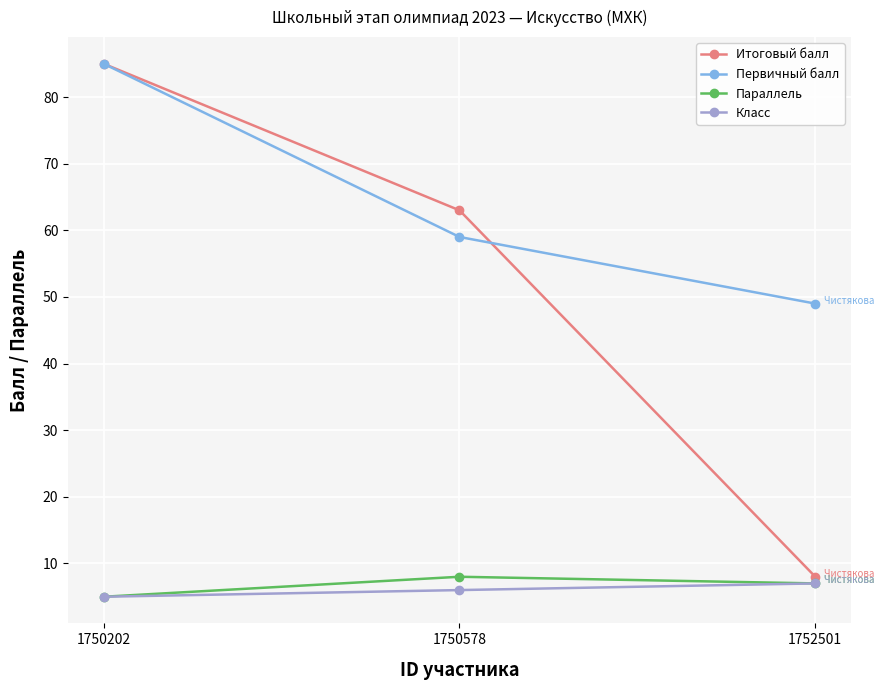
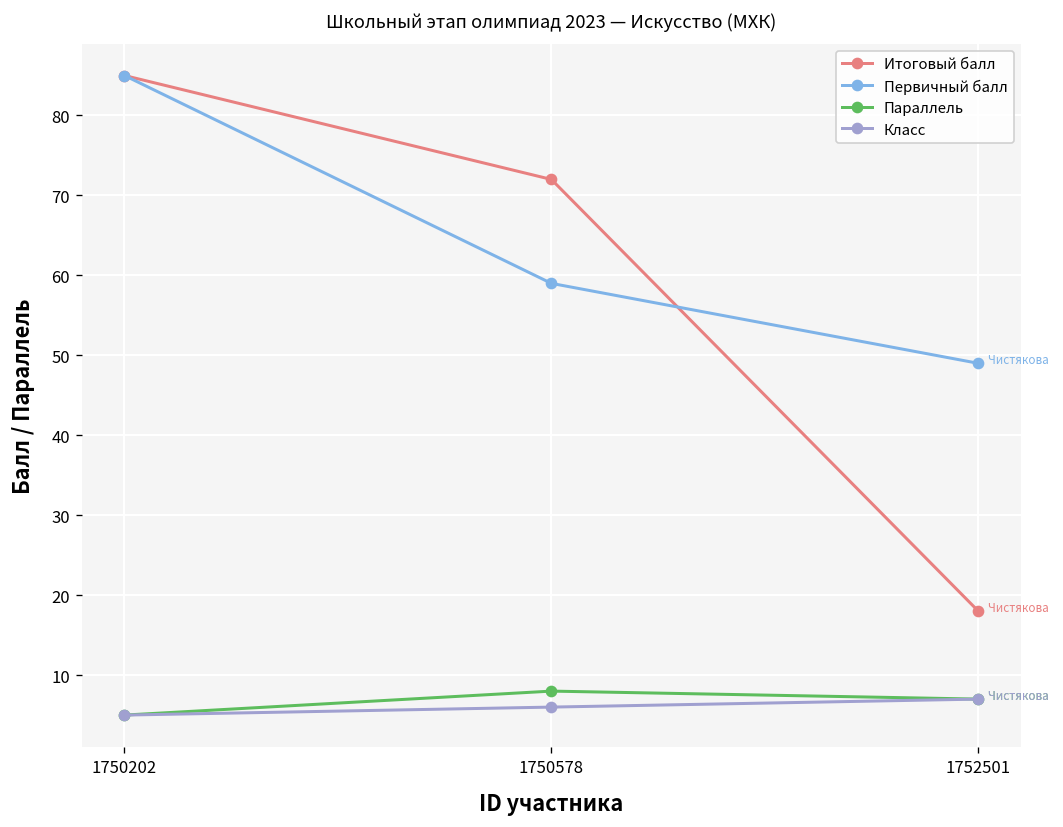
Итоговый балл, 1750578: 63 -> 72
Итоговый балл, 1752501: 8 -> 18
